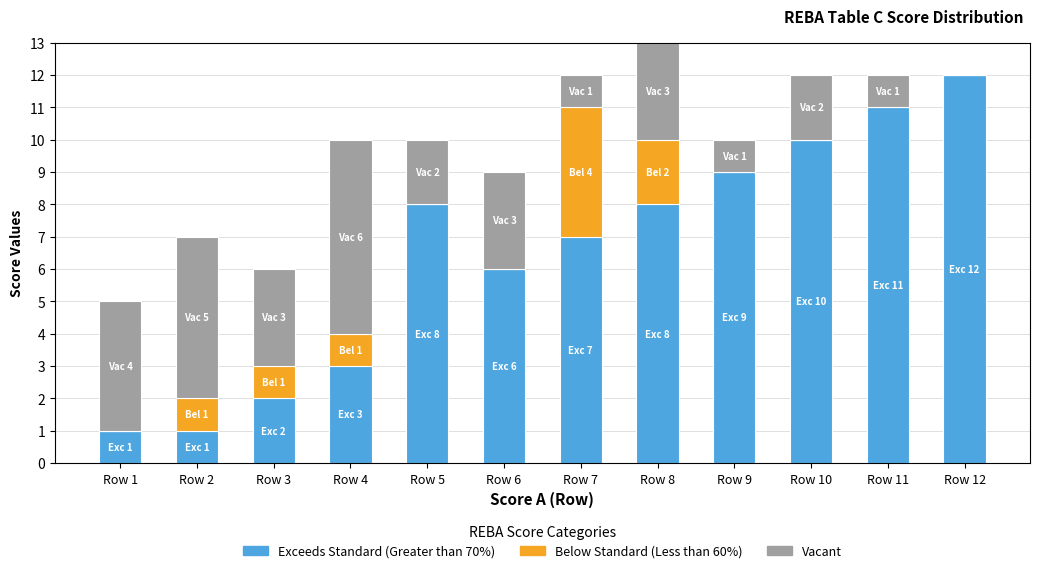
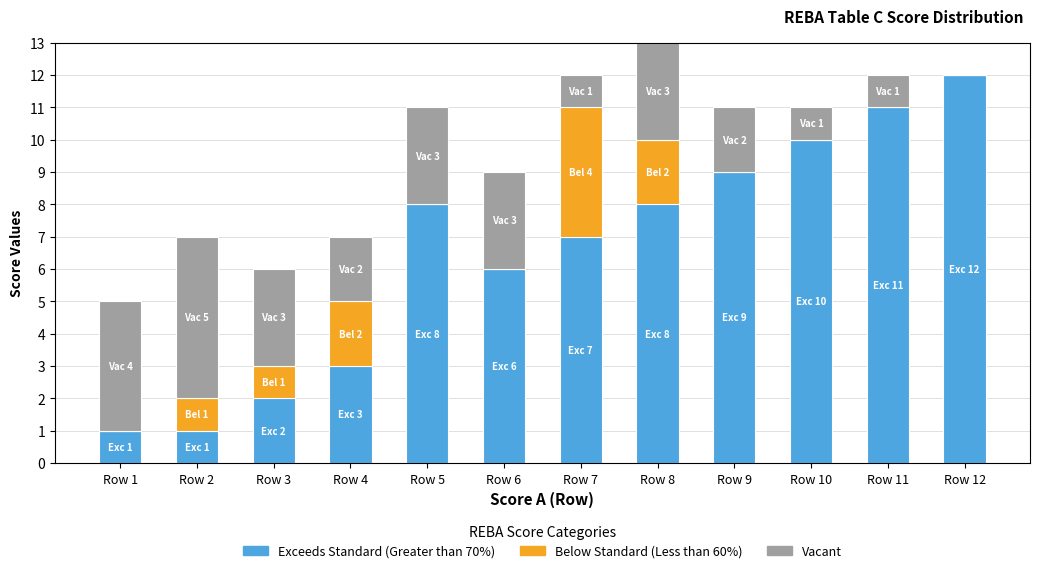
Below Standard (Less than 60%), Row 4: 1 -> 2
Vacant, Row 4: 6 -> 2
Vacant, Row 5: 2 -> 3
Vacant, Row 9: 1 -> 2
Vacant, Row 10: 2 -> 1
